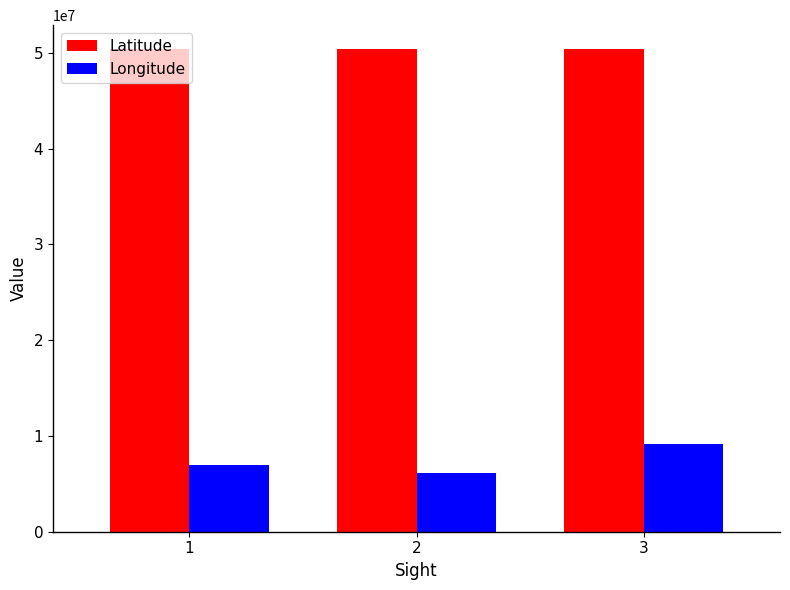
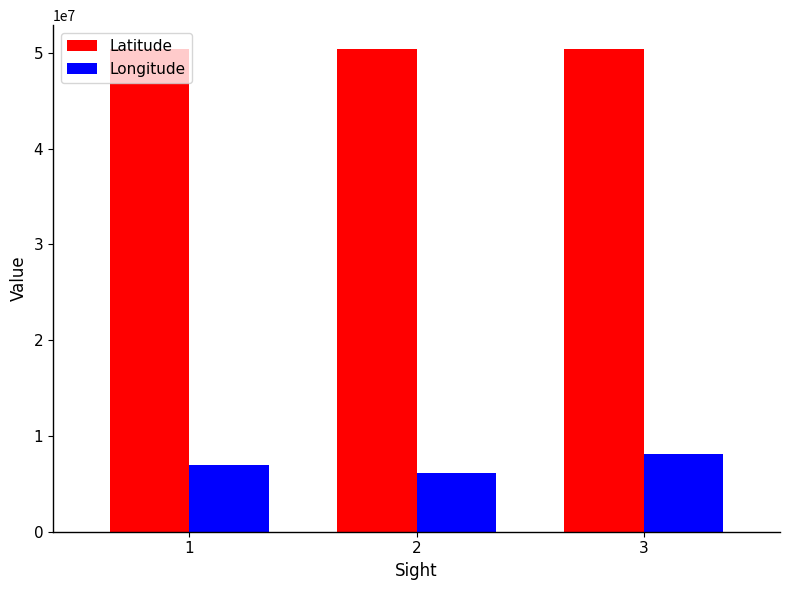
Longitude, 3: 9000000 -> 8000000
